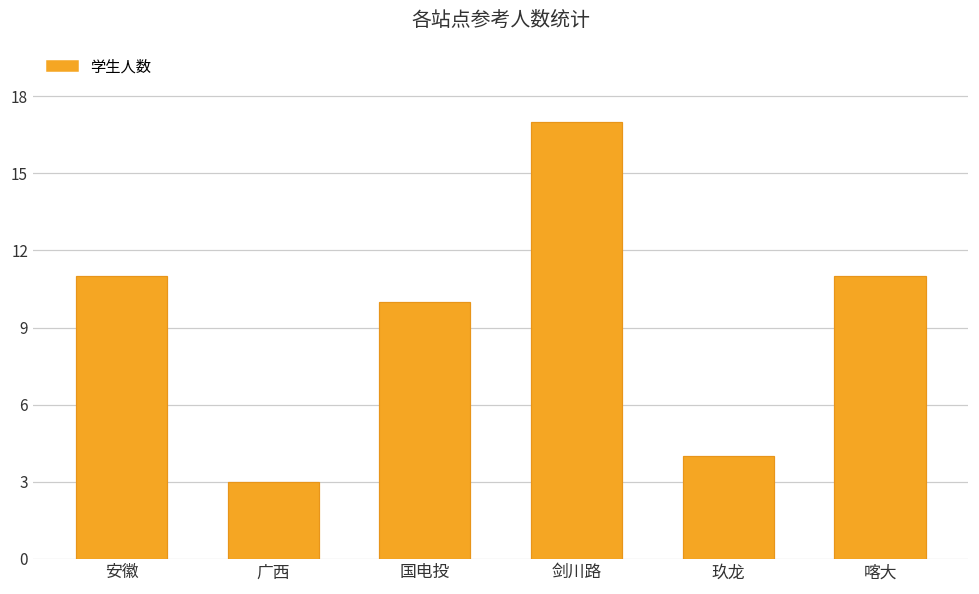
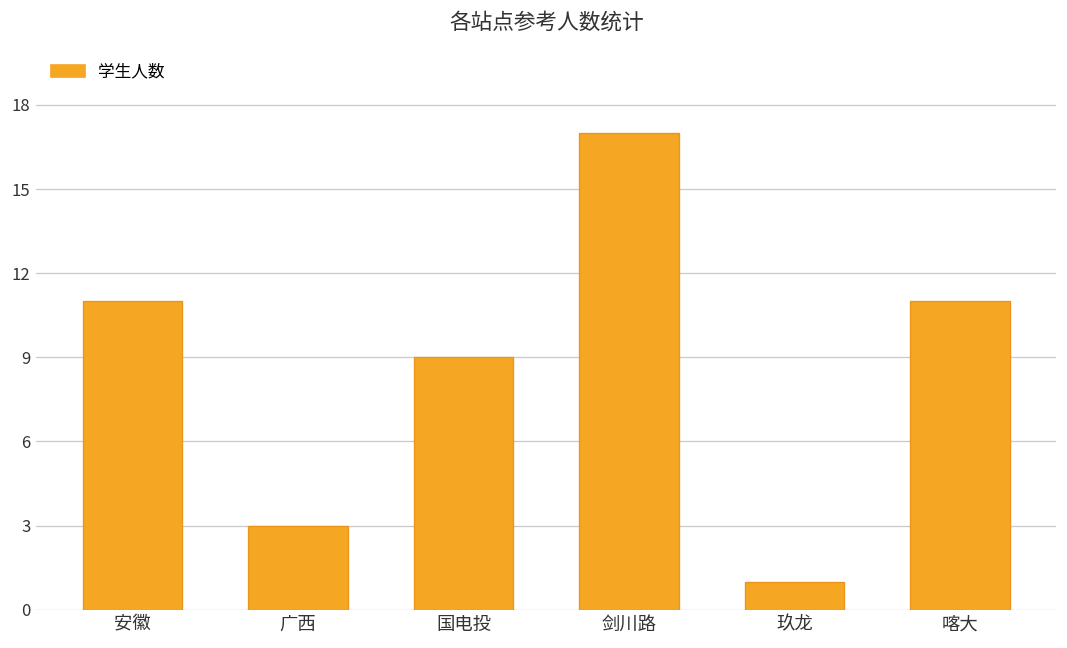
国电投: 10 -> 9
玖龙: 4 -> 1
